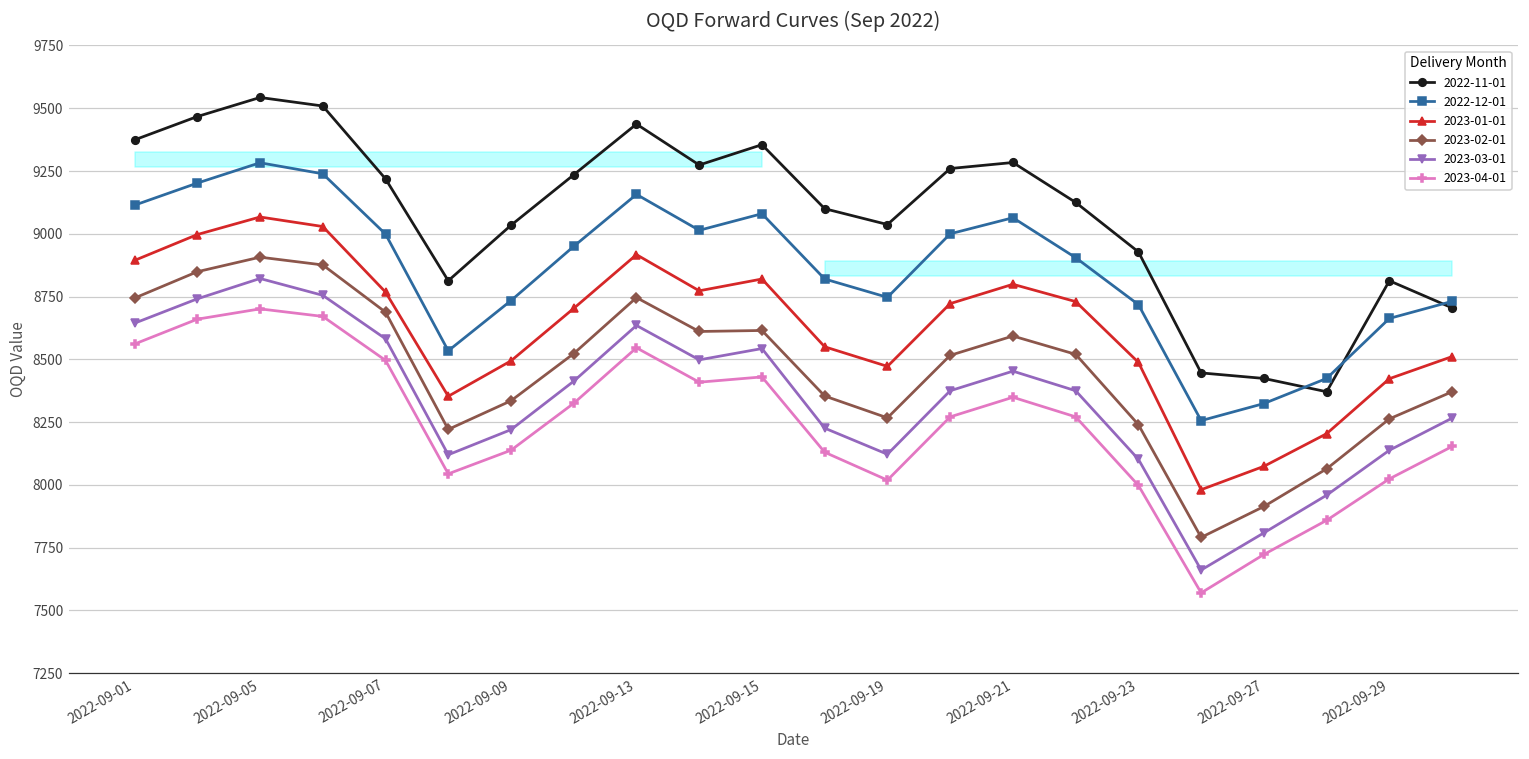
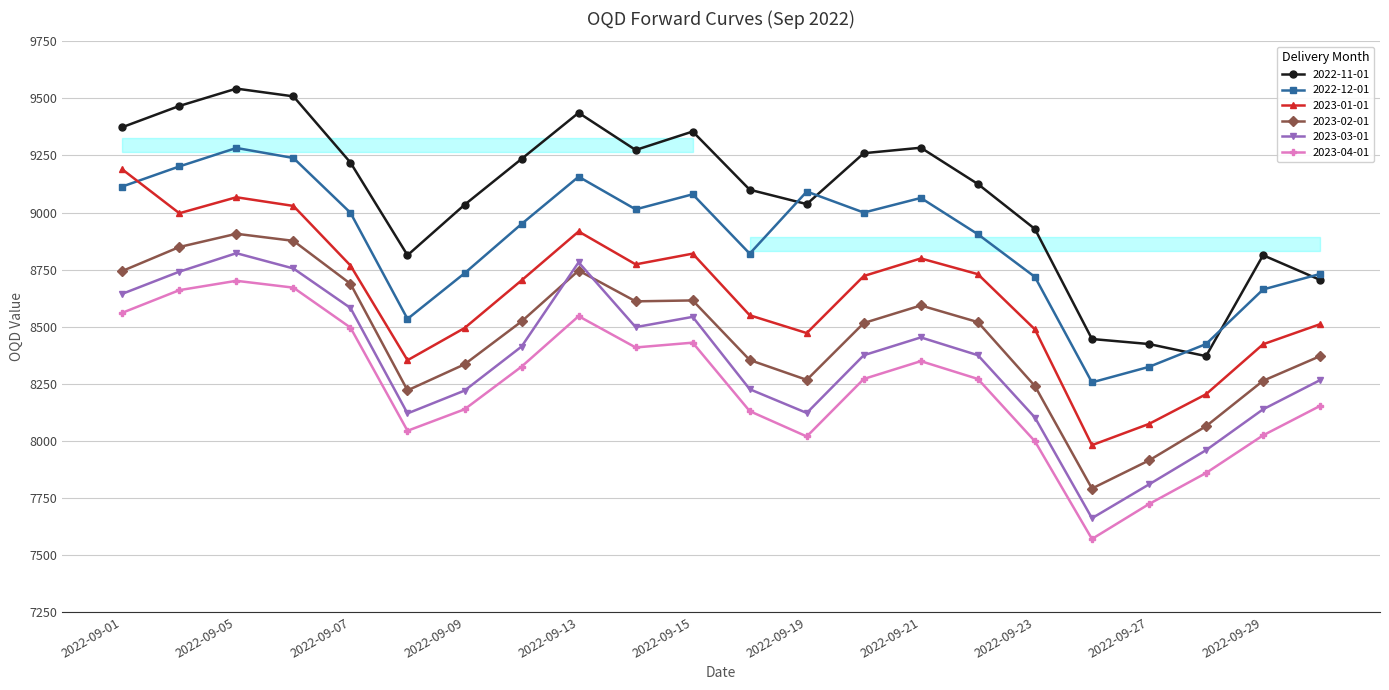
2023-01-01, 2022-09-01: 8890 -> 9190
2023-03-01, 2022-09-13: 8640 -> 8780
2022-12-01, 2022-09-19: 8750 -> 9090
